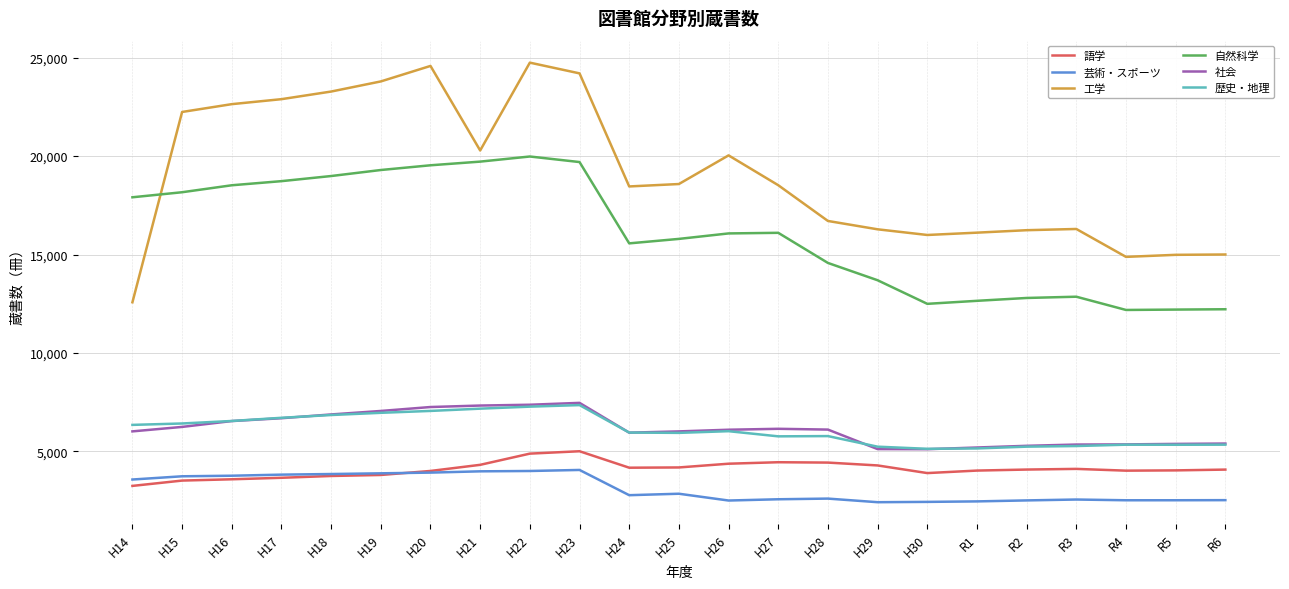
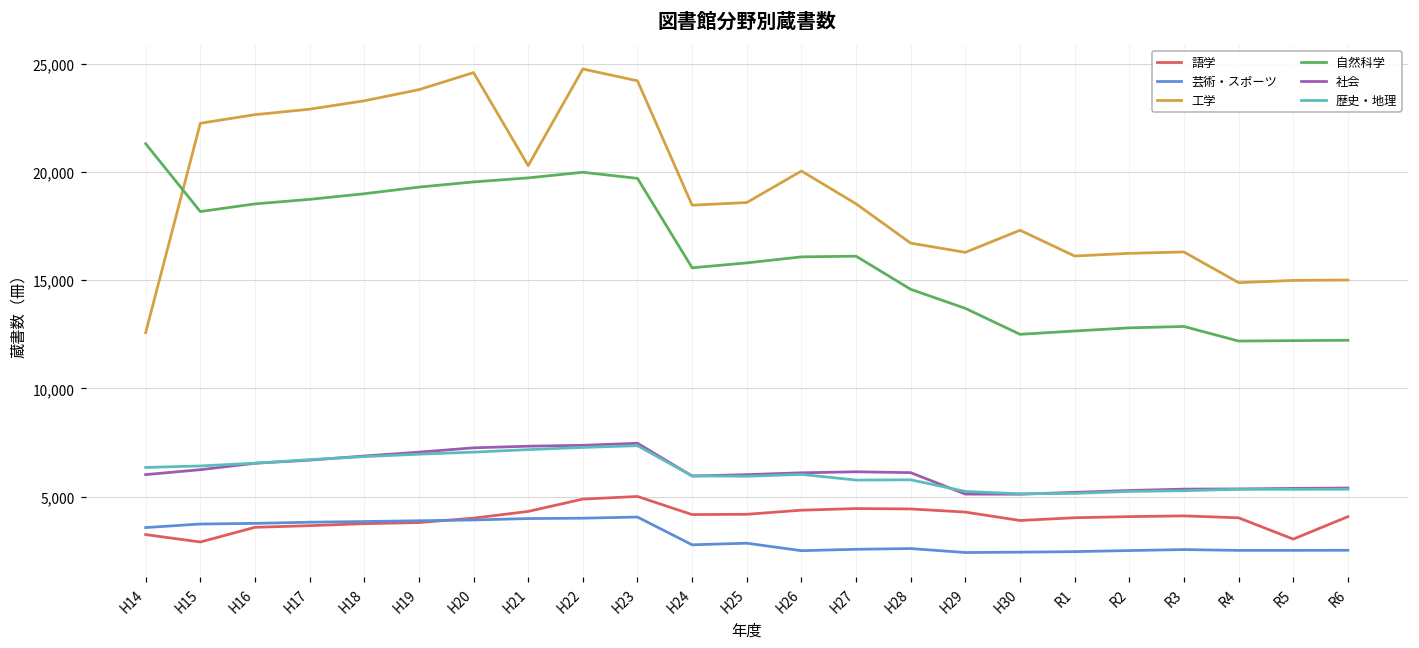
自然科学, H14: 17,900 -> 21,300
語学, H15: 3,500 -> 2,900
工学, H30: 16,000 -> 17,300
語学, R5: 4,000 -> 3,000
